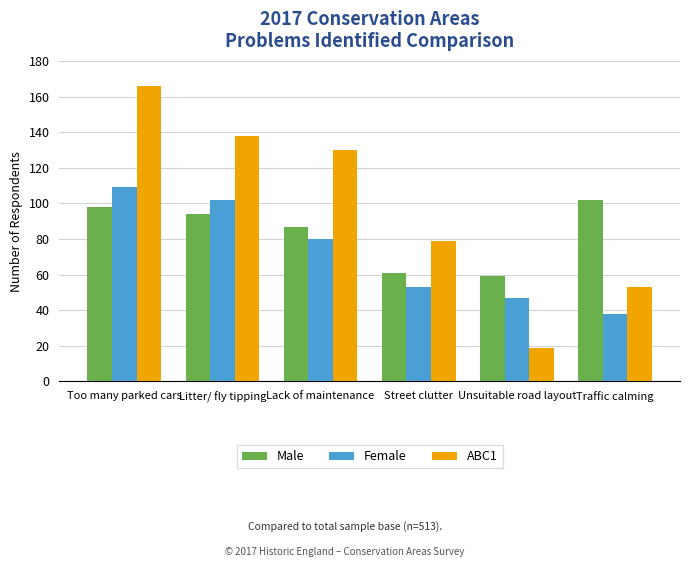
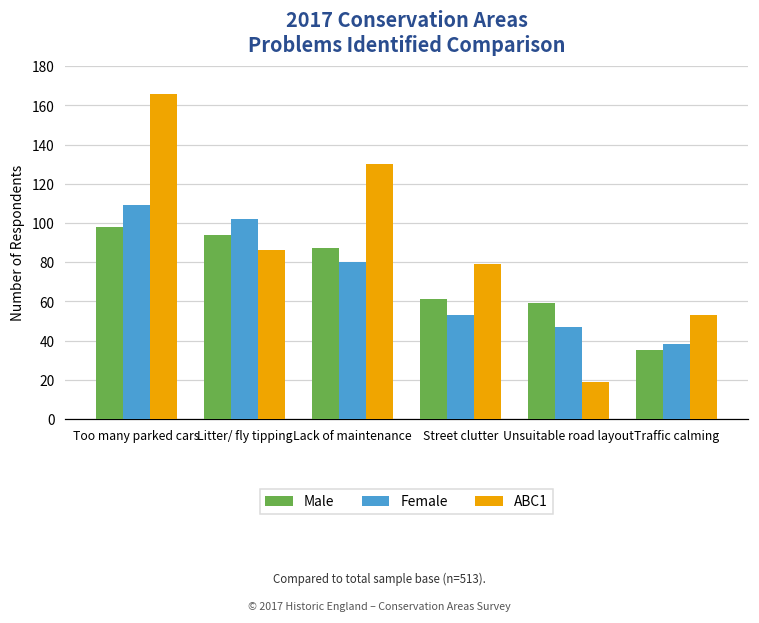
ABC1, Litter/ fly tipping: 138 -> 86
Male, Traffic calming: 102 -> 35
